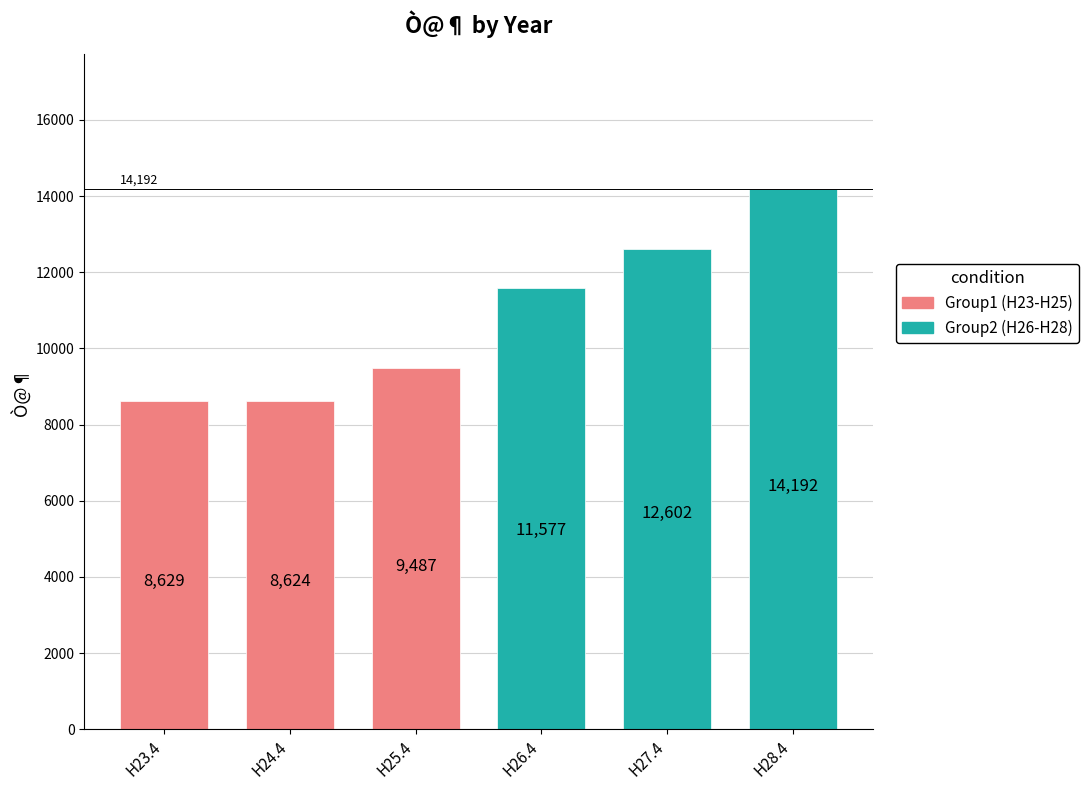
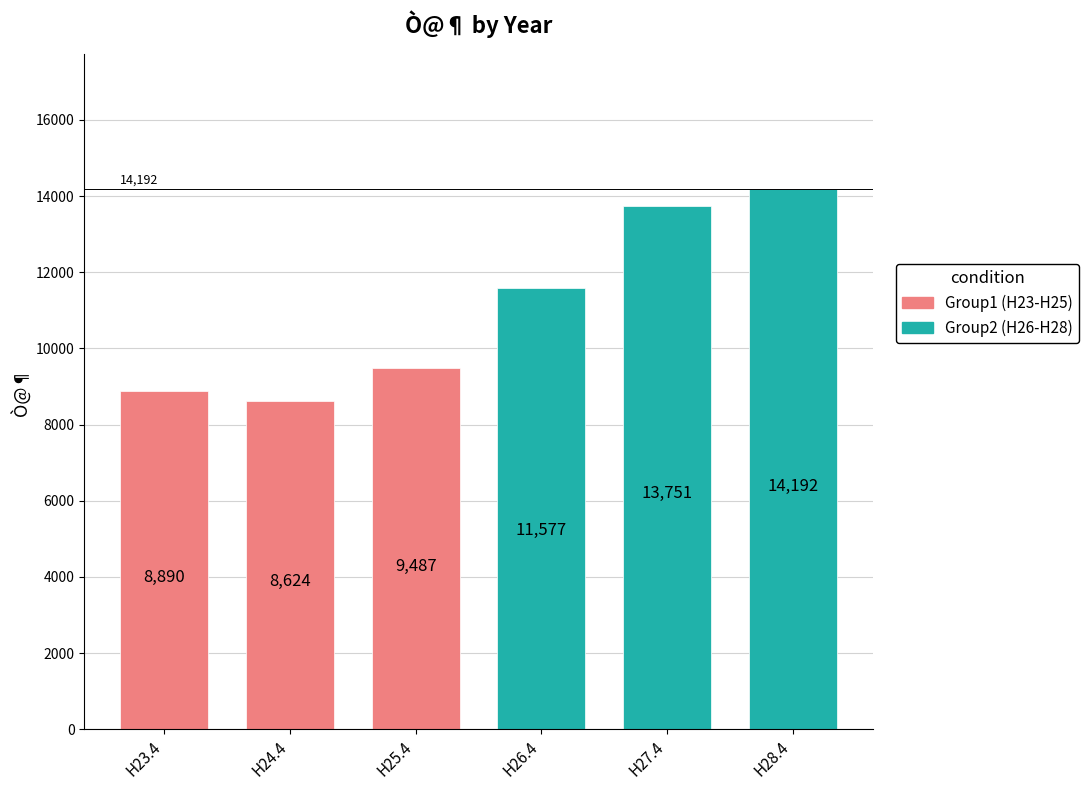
Group1 (H23-H25), H23.4: 8,629 -> 8,890
Group2 (H26-H28), H27.4: 12,602 -> 13,751
